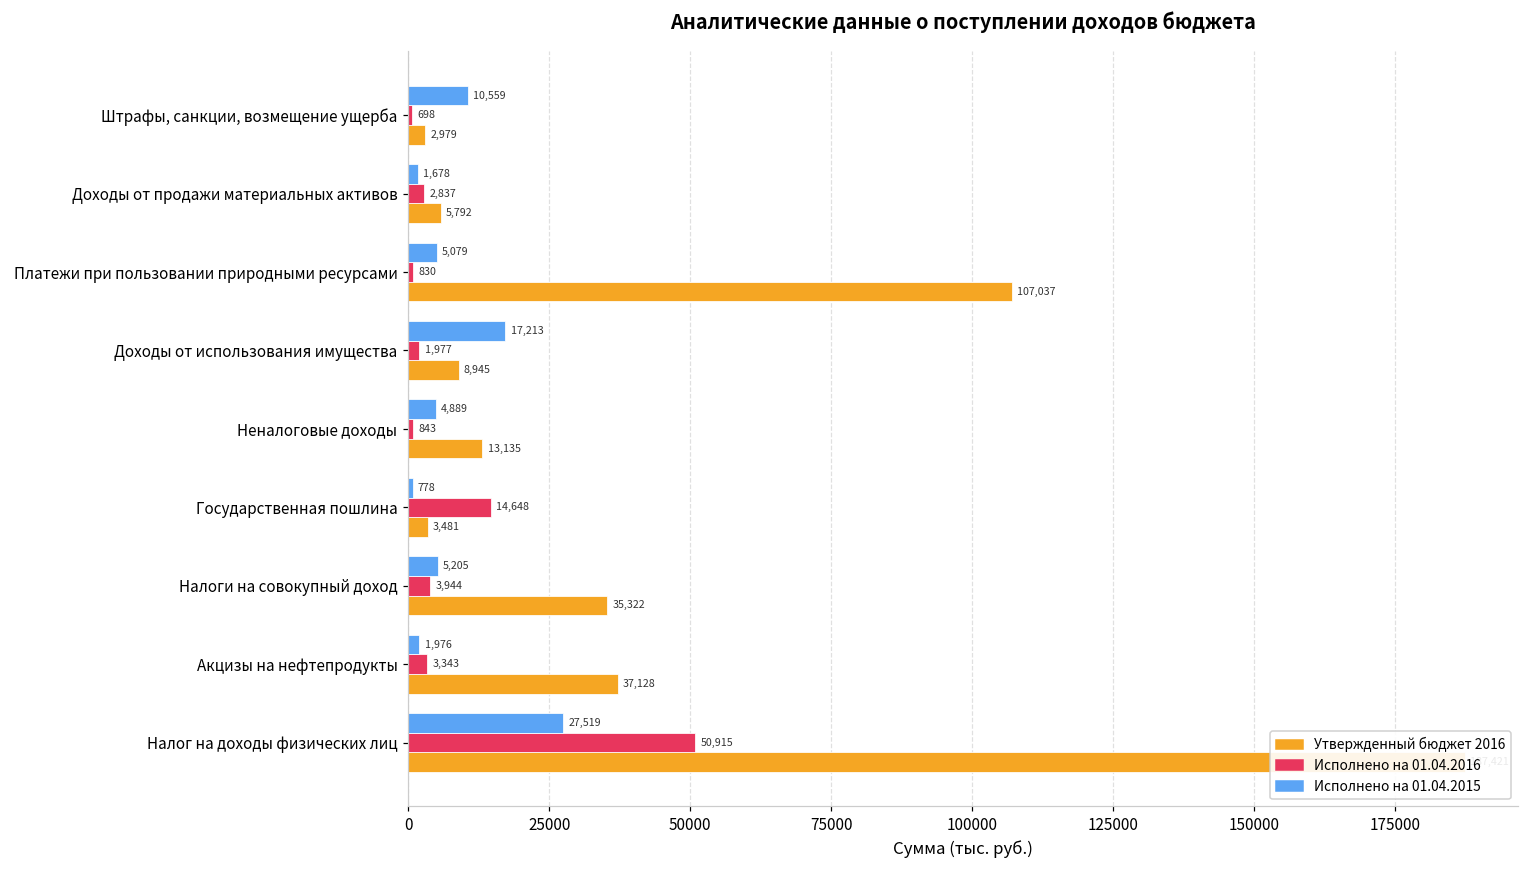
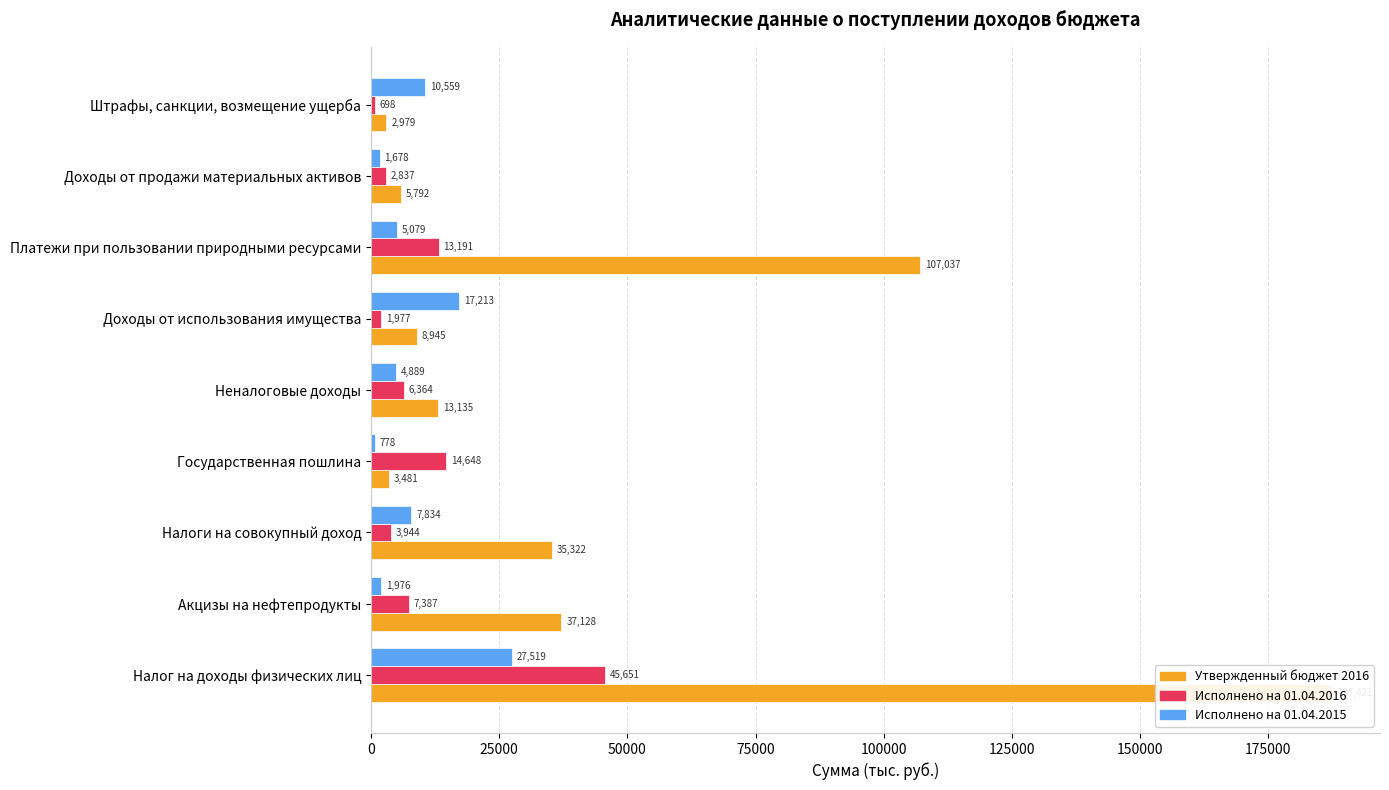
Исполнено на 01.04.2016, Платежи при пользовании природными ресурсами: 830 -> 13,191
Исполнено на 01.04.2016, Неналоговые доходы: 843 -> 6,364
Исполнено на 01.04.2015, Налоги на совокупный доход: 5,205 -> 7,834
Исполнено на 01.04.2016, Акцизы на нефтепродукты: 3,343 -> 7,387
Исполнено на 01.04.2016, Налог на доходы физических лиц: 50,915 -> 45,651
